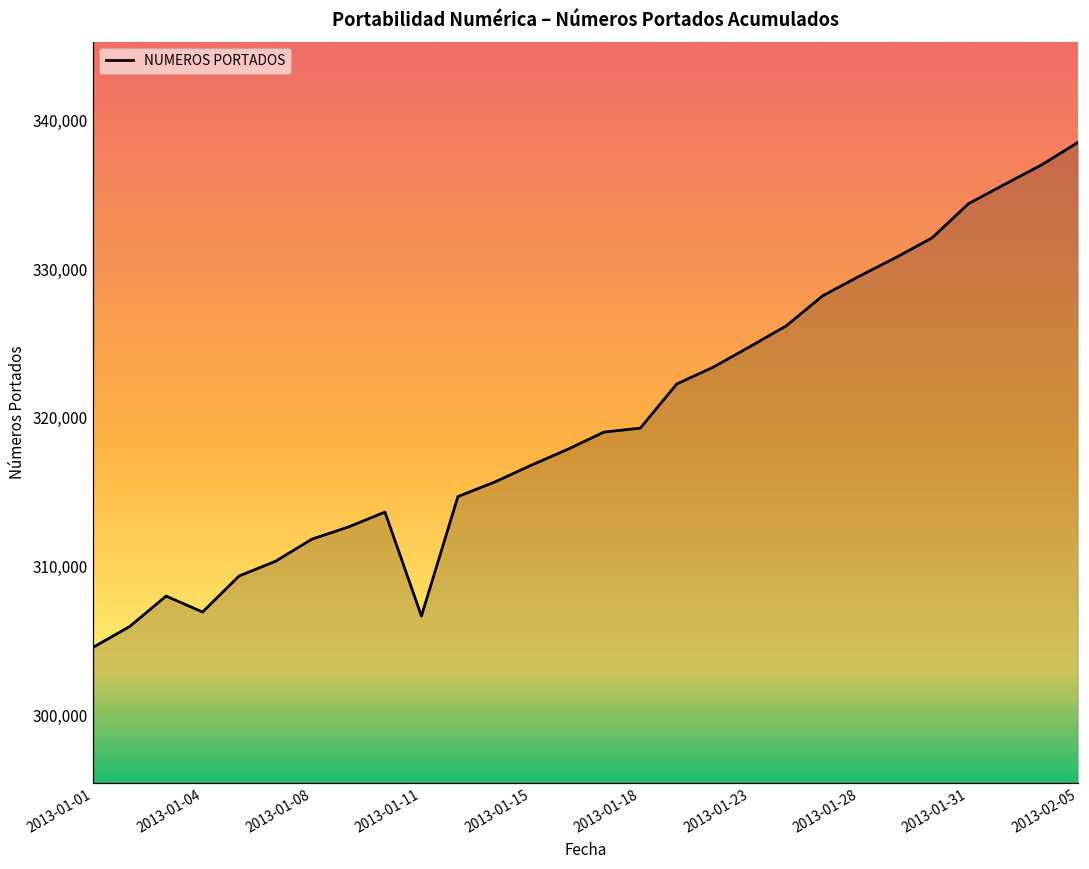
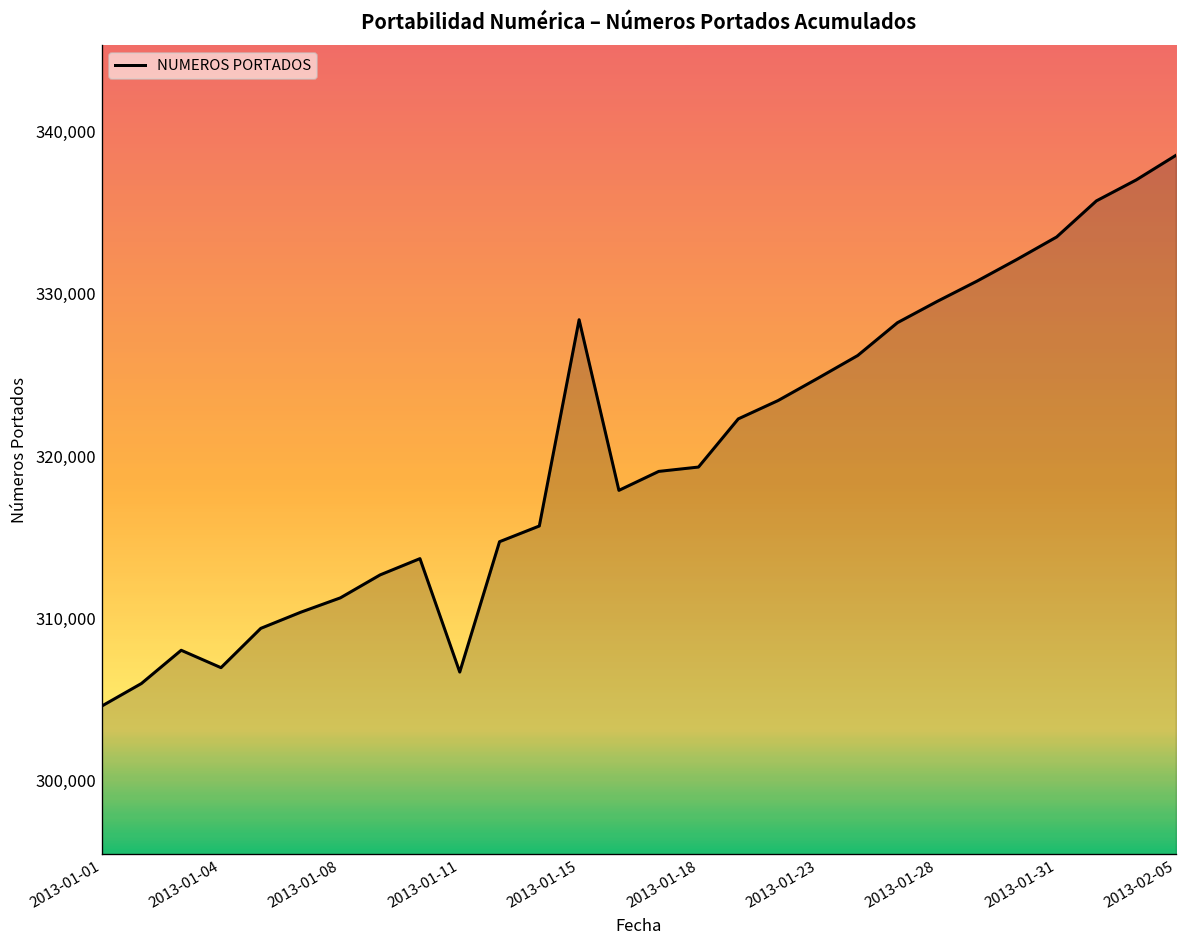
2013-01-08: 311,900 -> 311,300
2013-01-15: 316,800 -> 328,400
2013-01-31: 334,400 -> 333,500
